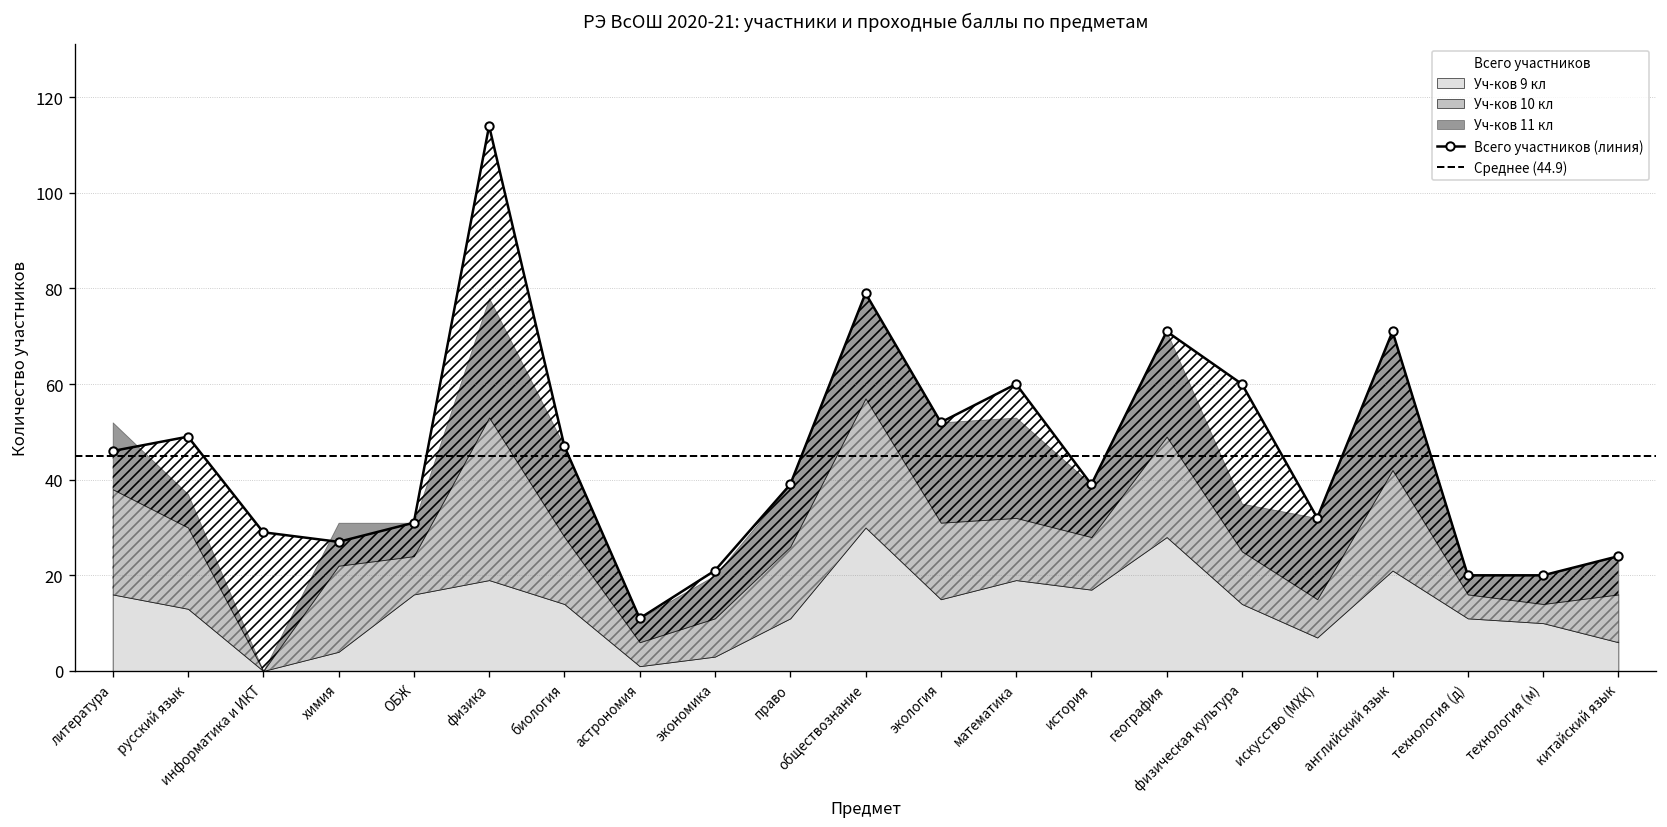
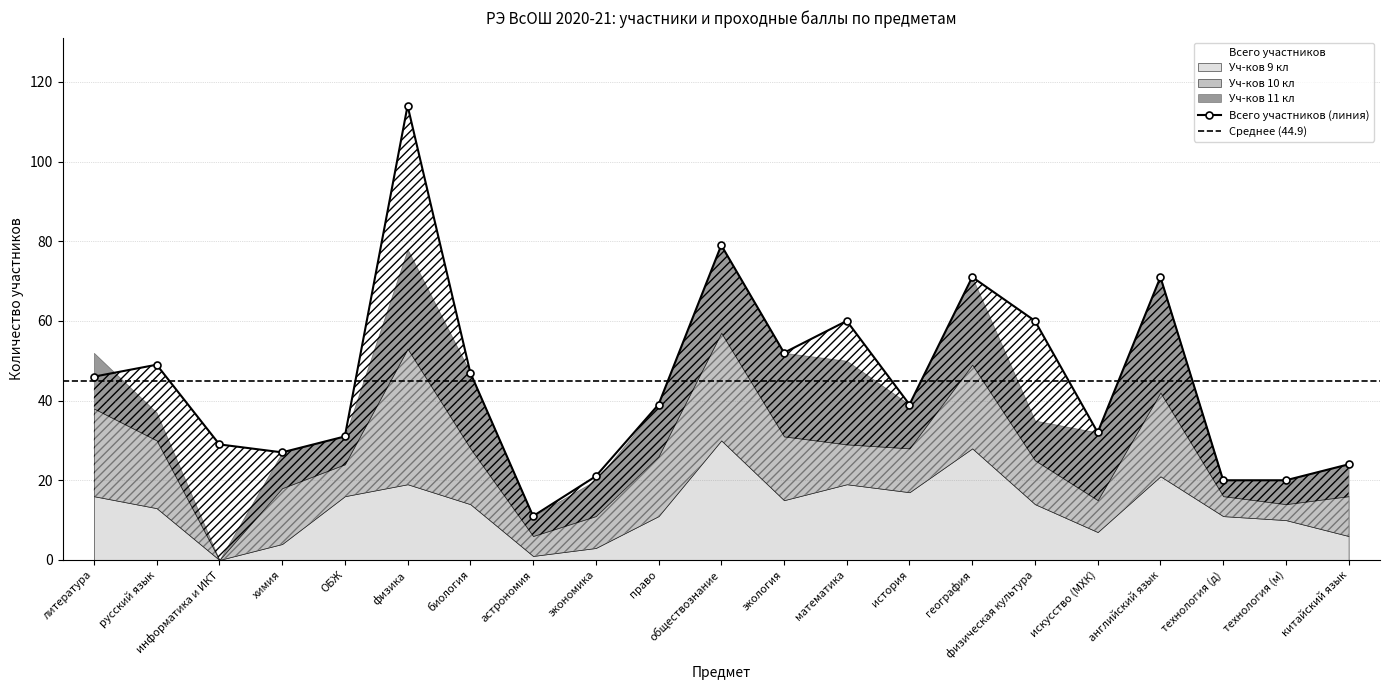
Уч-ков 10 кл, химия: 18 -> 14
Уч-ков 10 кл, математика: 13 -> 10
